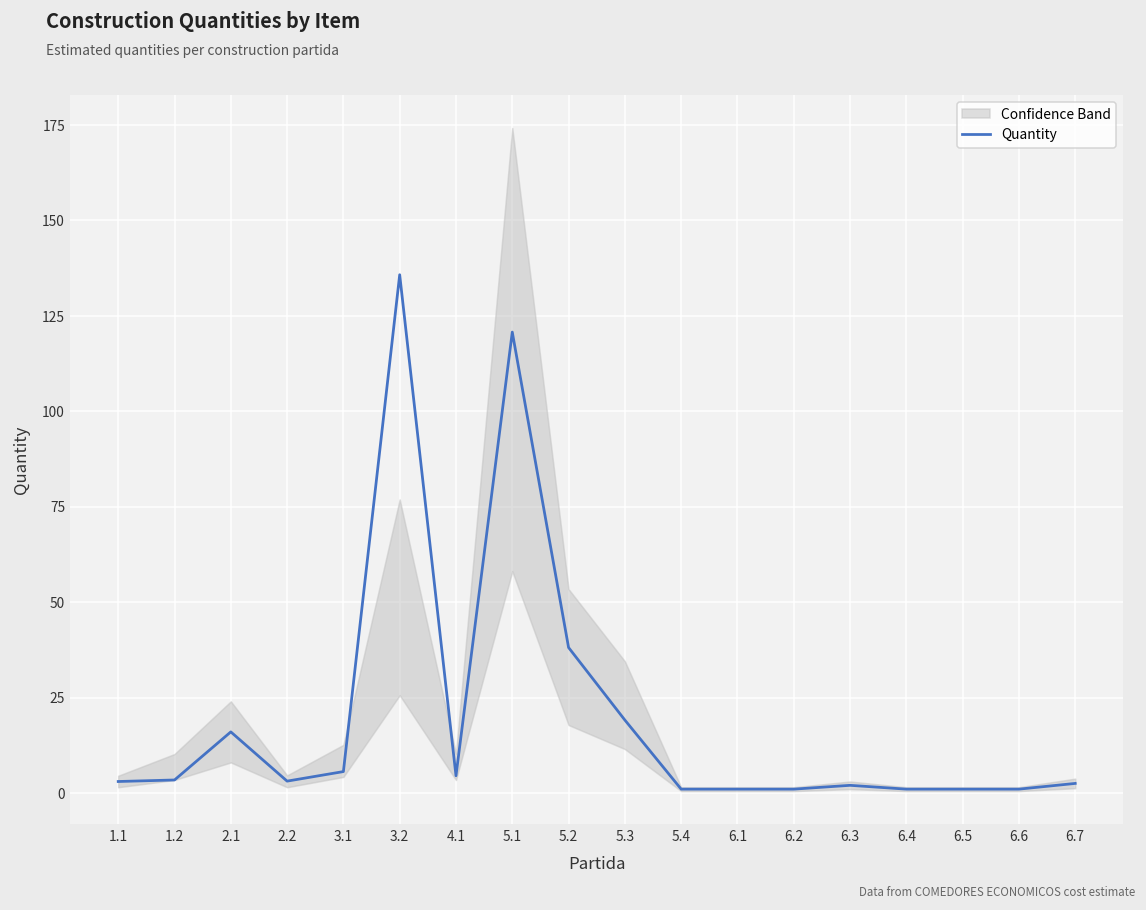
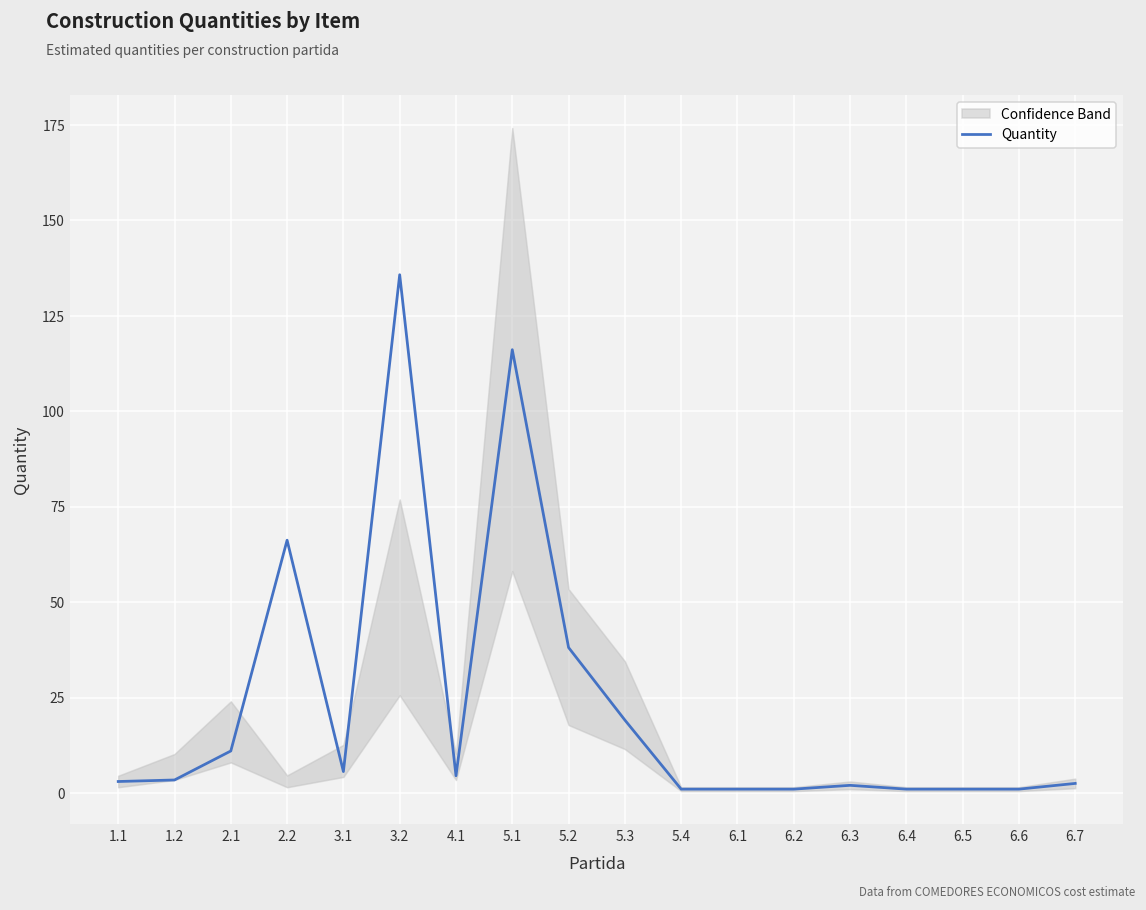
Quantity, 2.1: 16 -> 11
Quantity, 2.2: 3 -> 66
Quantity, 5.1: 121 -> 116
